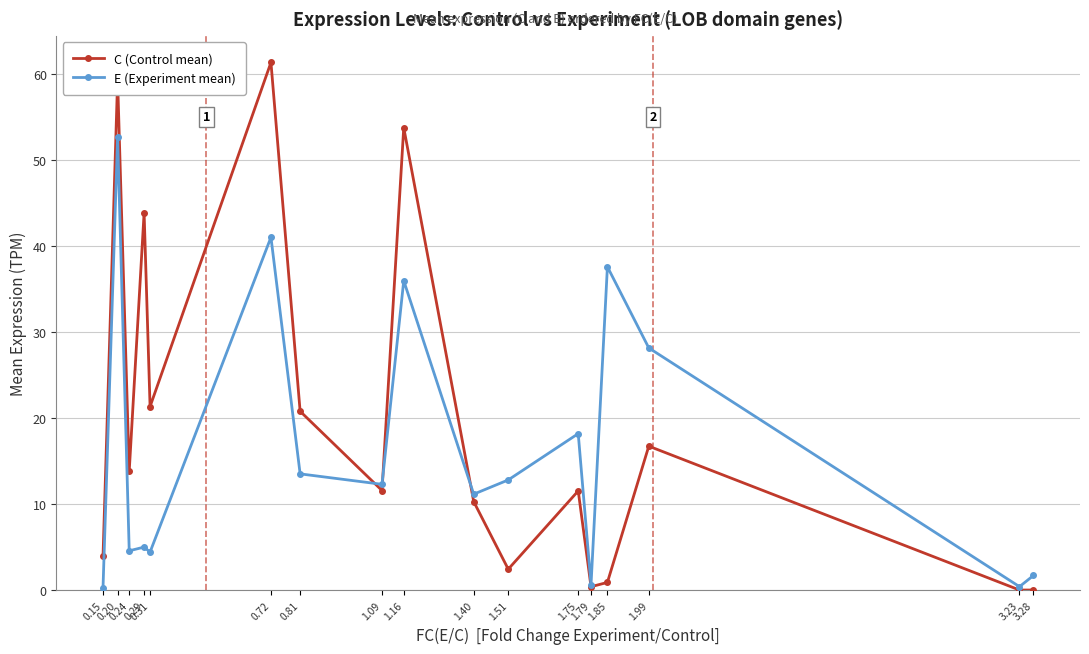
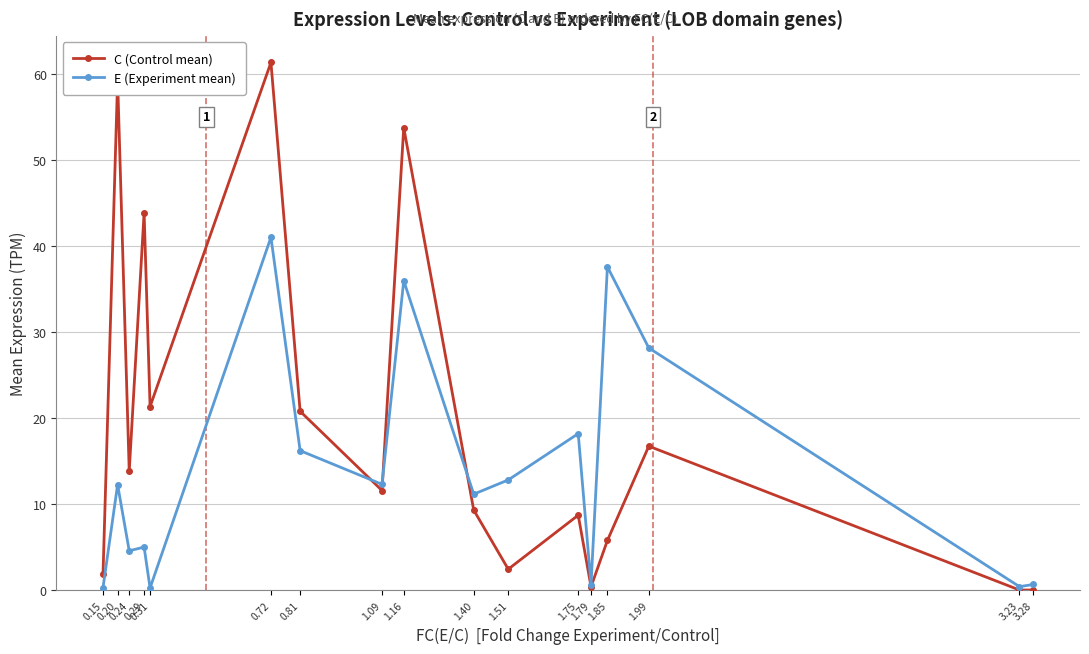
C (Control mean), 0.15: 4 -> 2
E (Experiment mean), 0.20: 53 -> 12
E (Experiment mean), 0.31: 4 -> 0
E (Experiment mean), 0.81: 14 -> 16
C (Control mean), 1.40: 10 -> 9
C (Control mean), 1.75: 12 -> 9
C (Control mean), 1.85: 1 -> 6
E (Experiment mean), 3.28: 2 -> 1
